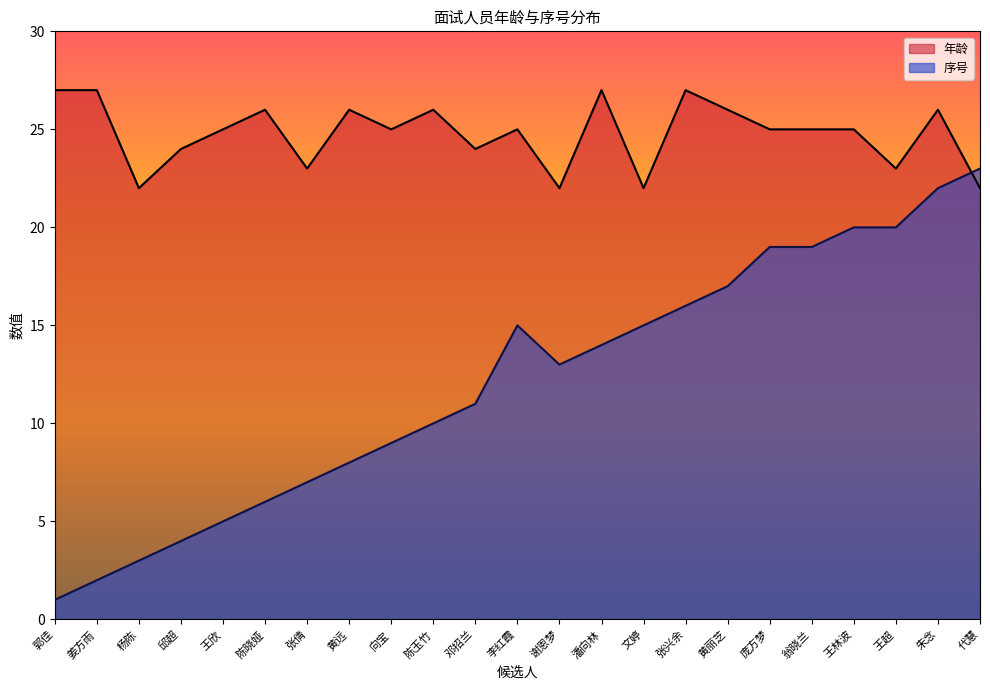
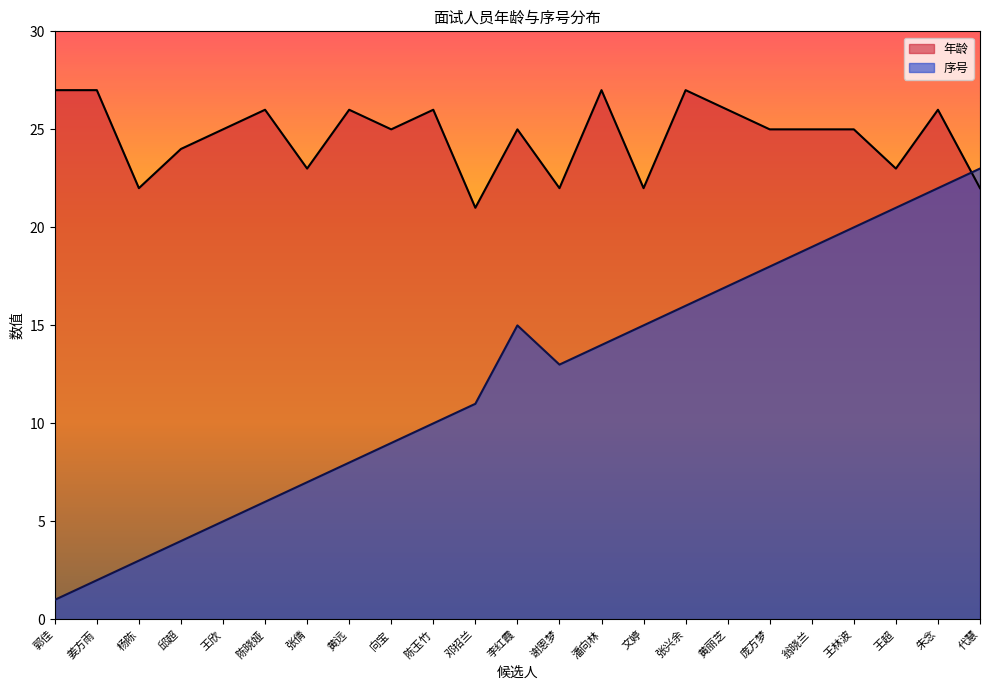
年龄, 邓招兰: 24 -> 21
序号, 庞方梦: 19 -> 18
序号, 王超: 20 -> 21
